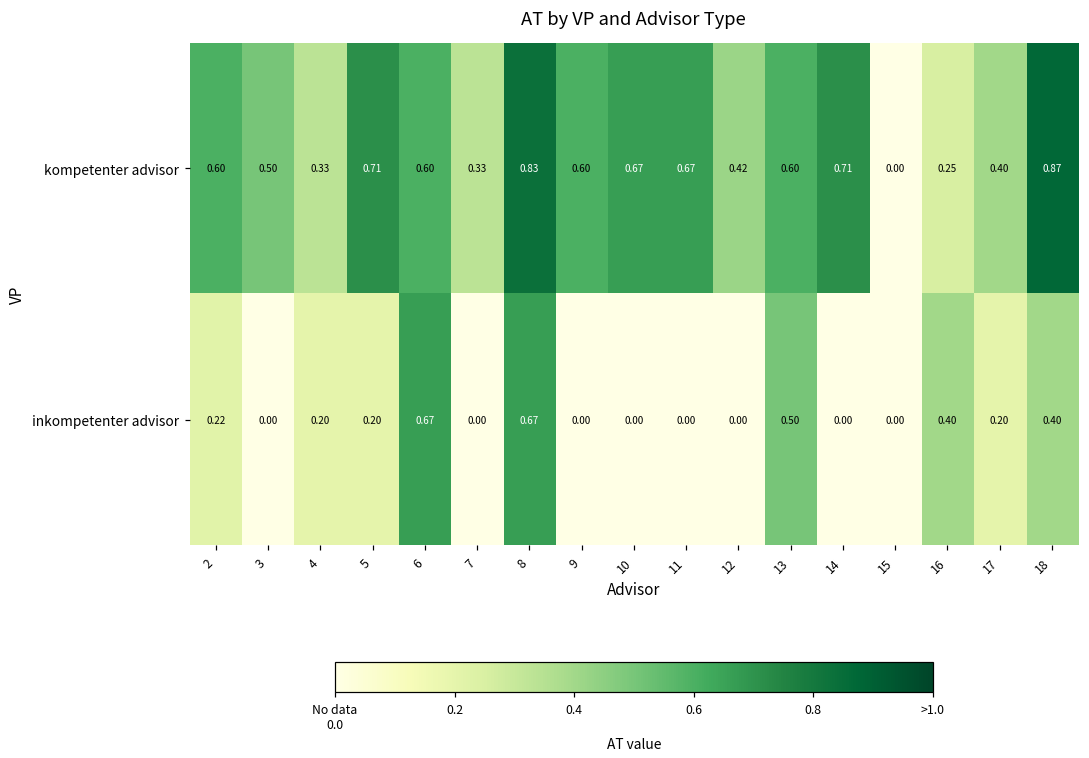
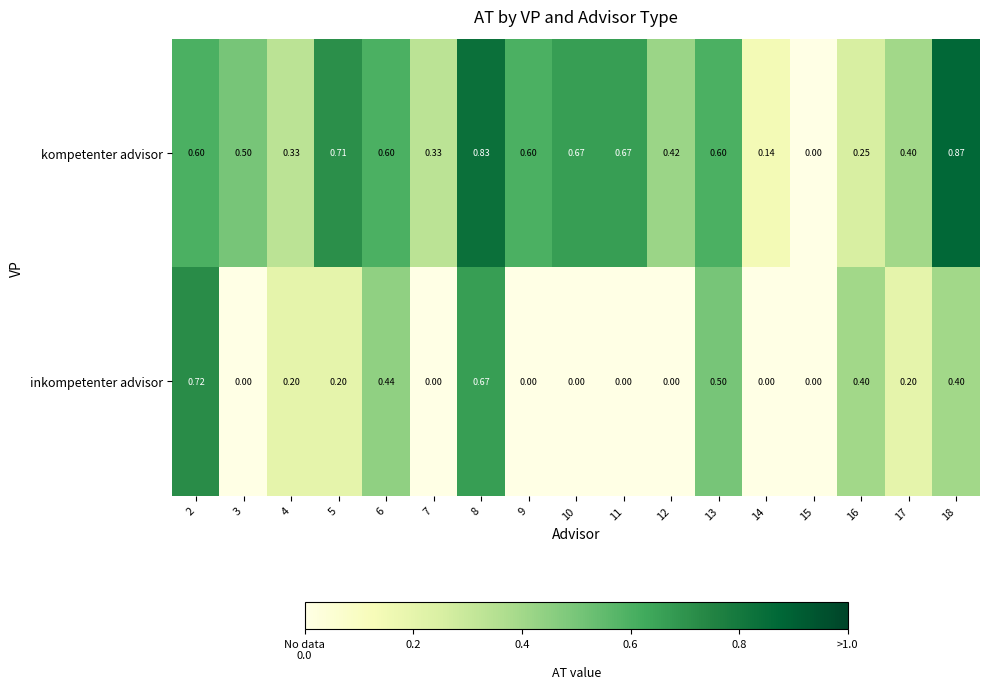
kompetenter advisor, 14: 0.71 -> 0.14
inkompetenter advisor, 2: 0.22 -> 0.72
inkompetenter advisor, 6: 0.67 -> 0.44
